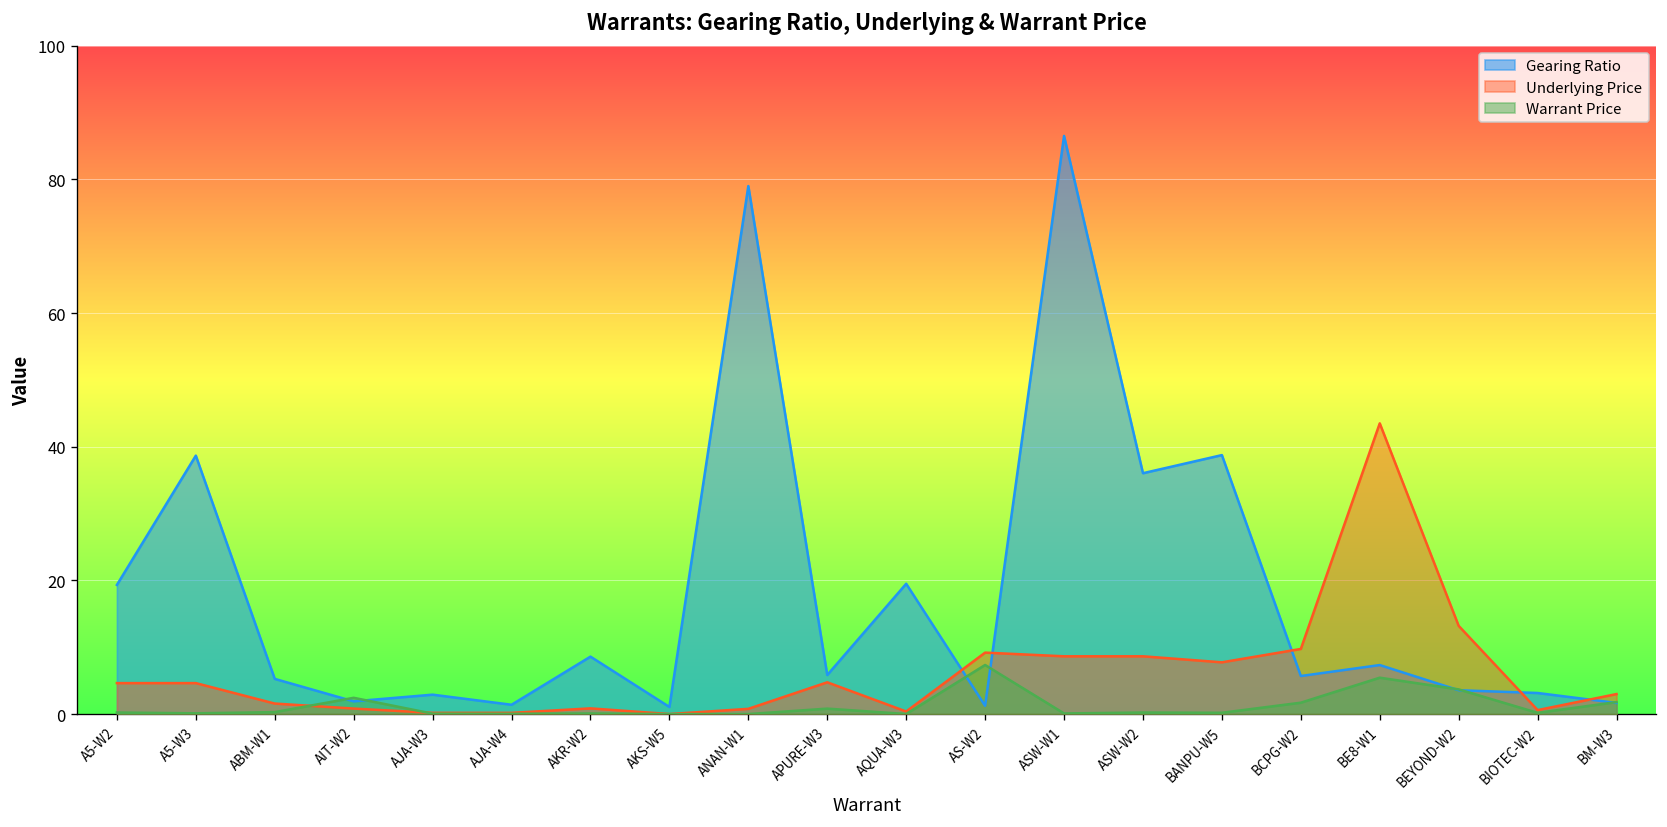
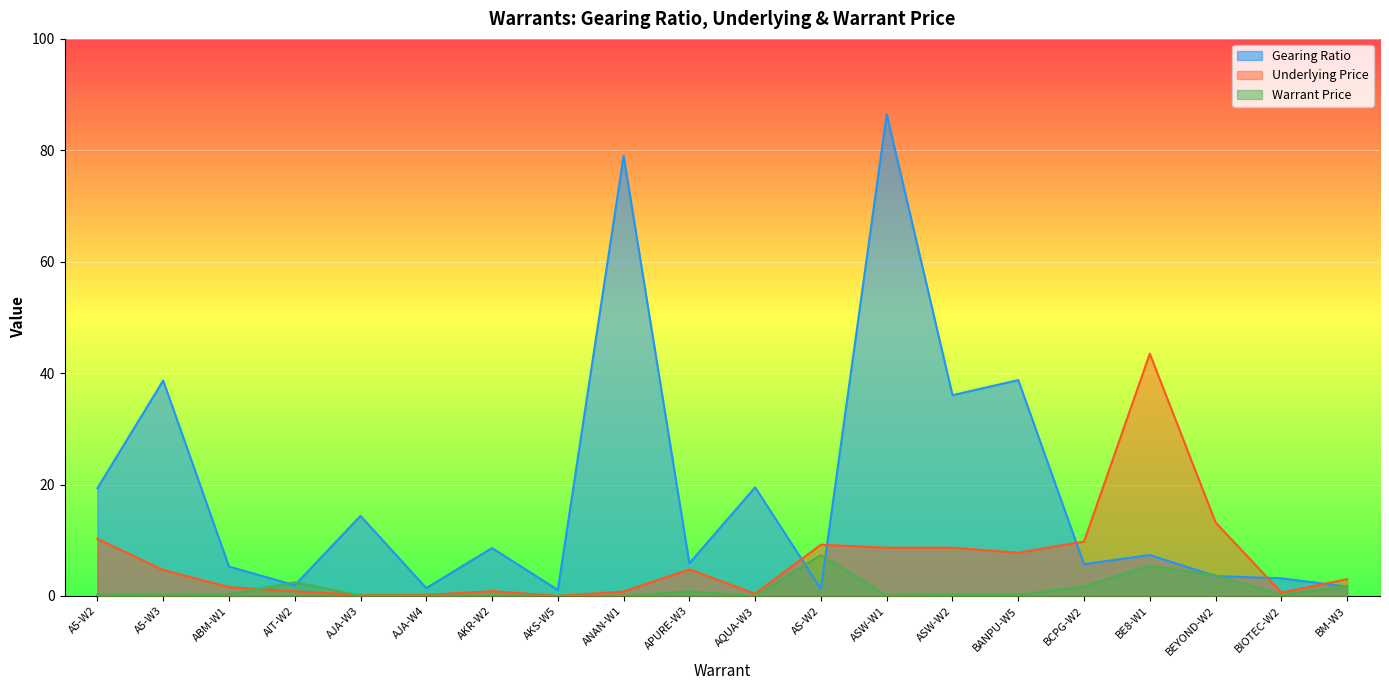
Underlying Price, A5-W2: 5 -> 10
Gearing Ratio, AJA-W3: 3 -> 14
